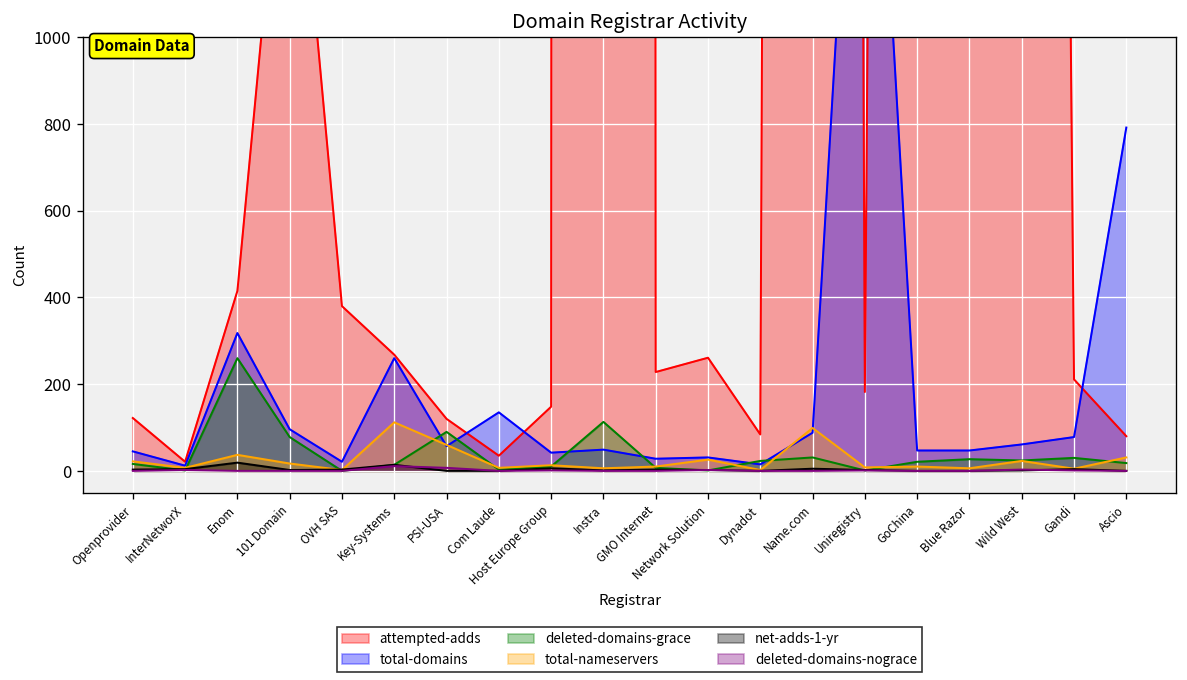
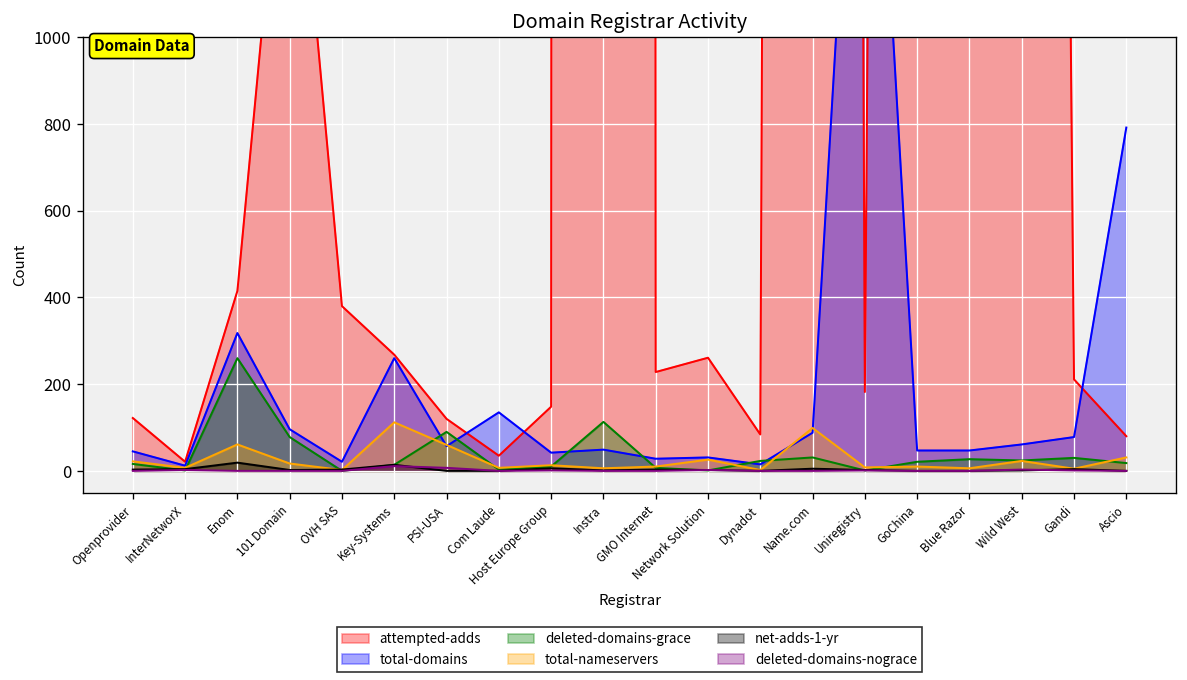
total-nameservers, Enom: 40 -> 60
